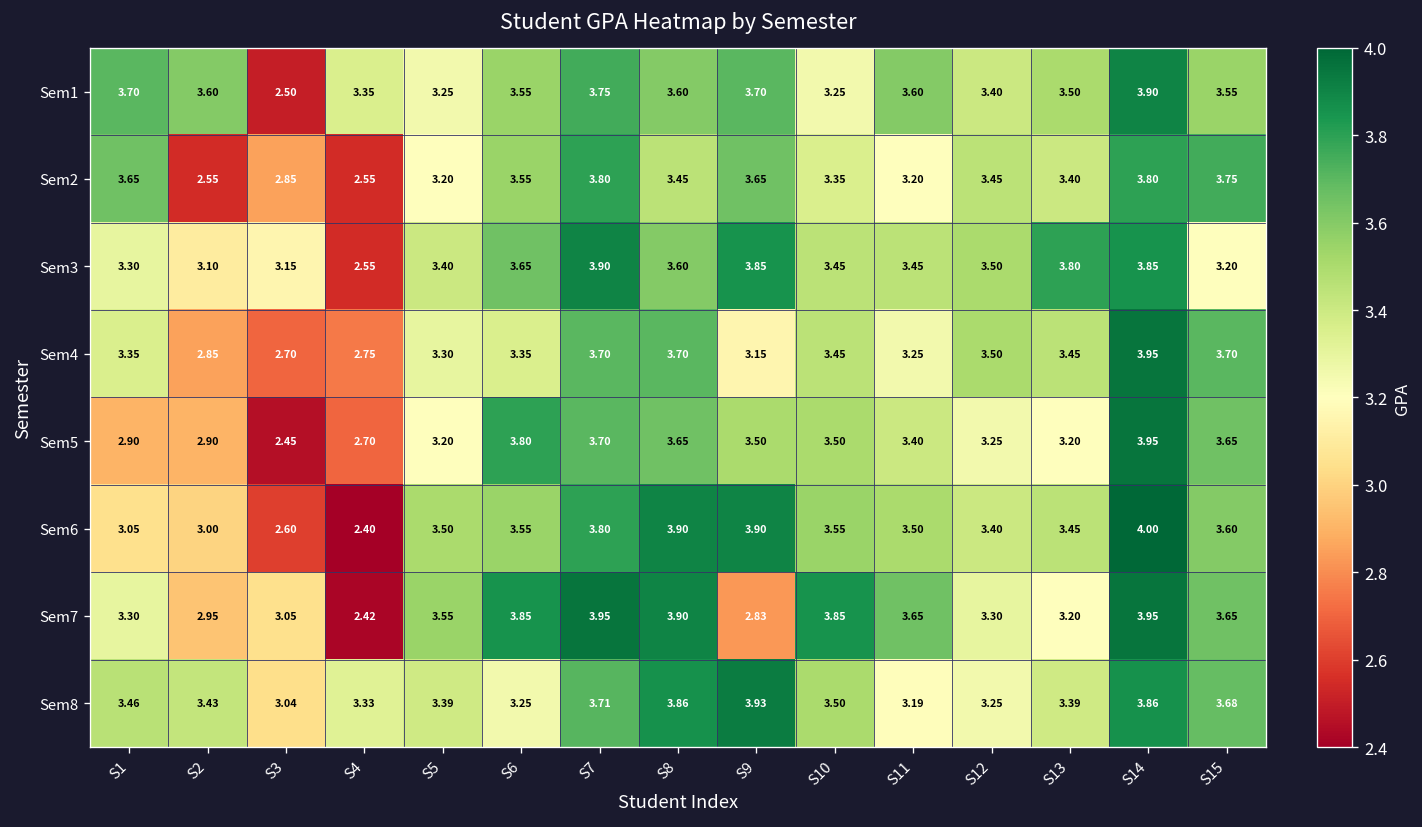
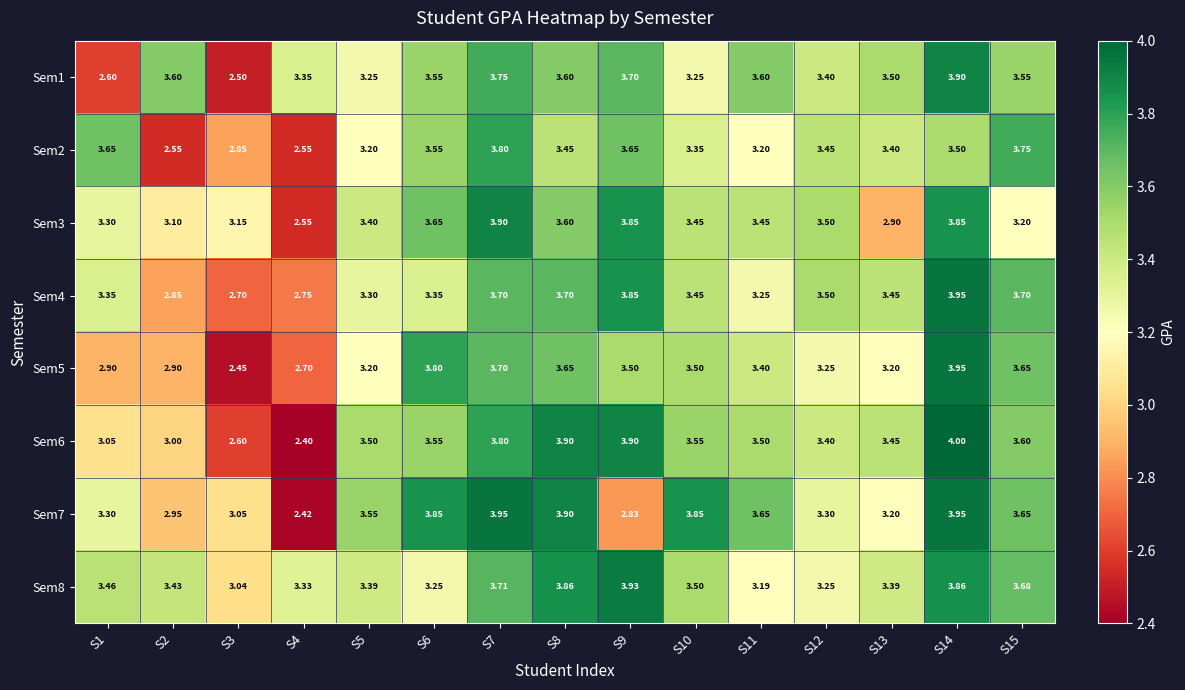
Sem1, S1: 3.70 -> 2.60
Sem2, S14: 3.80 -> 3.50
Sem3, S13: 3.80 -> 2.90
Sem4, S9: 3.15 -> 3.85
